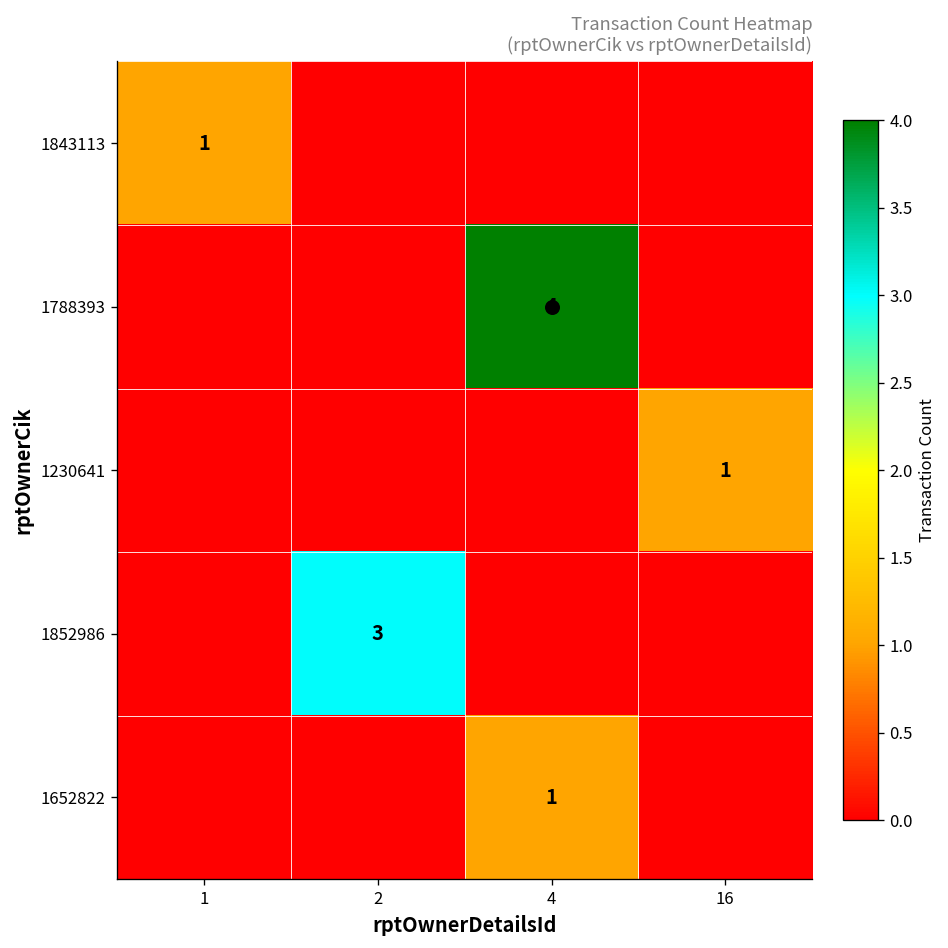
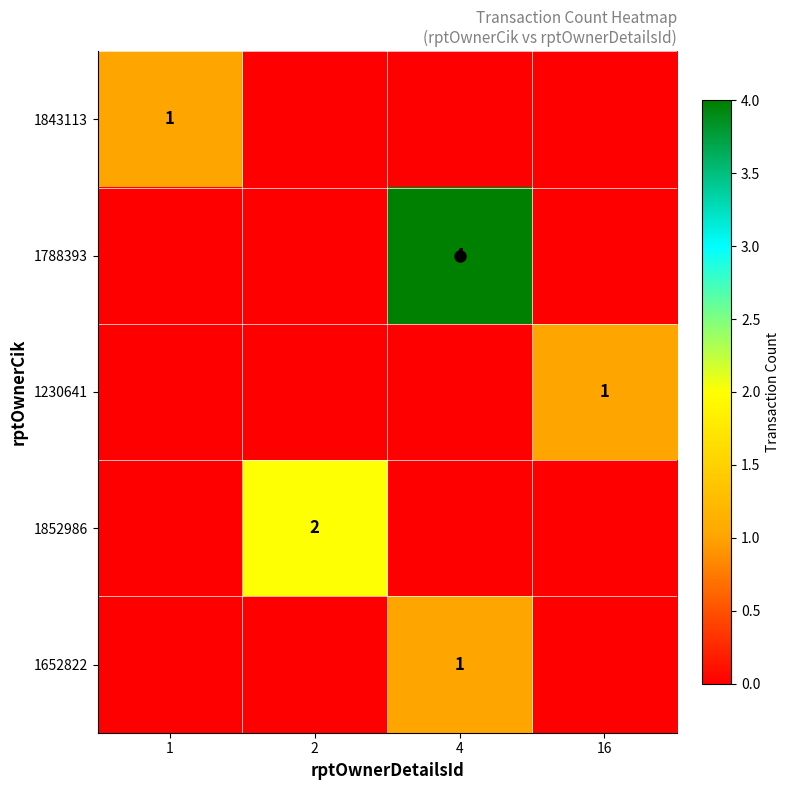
1852986, 2: 3 -> 2
